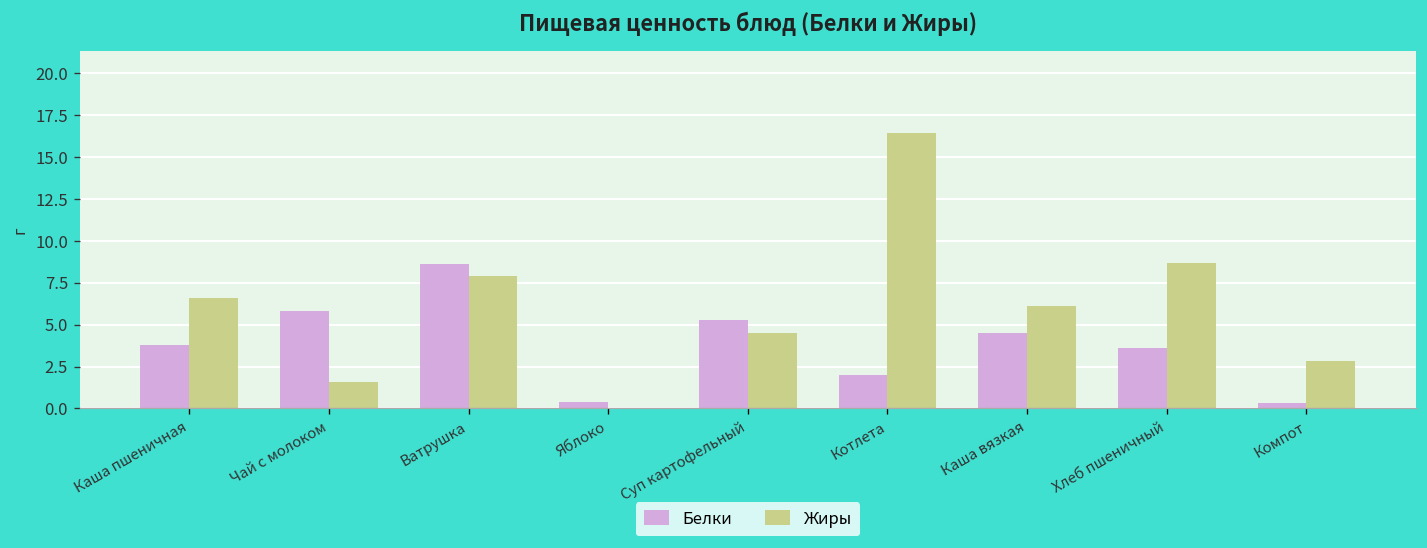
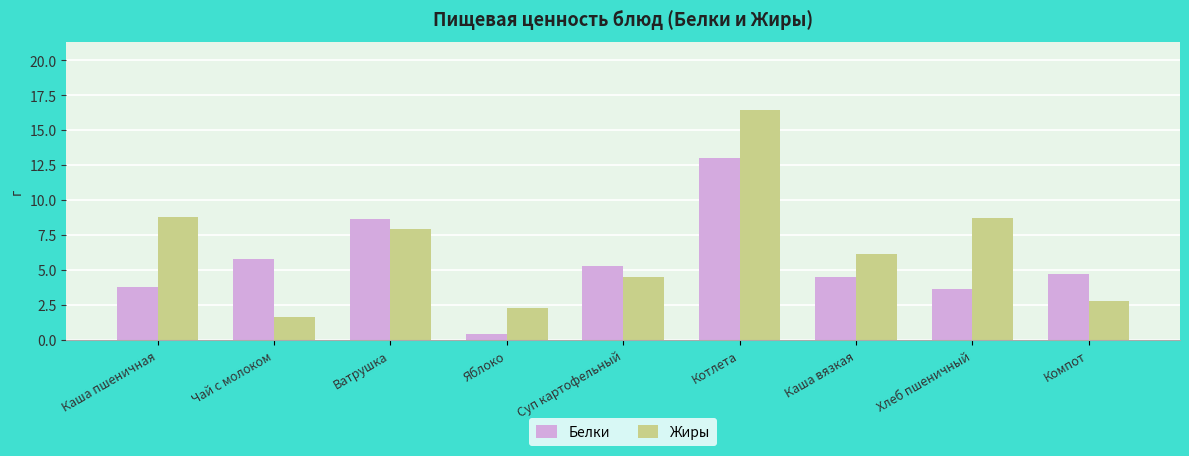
Жиры, Каша пшеничная: 6.6 -> 8.8
Жиры, Яблоко: 0.0 -> 2.3
Белки, Котлета: 2 -> 13
Белки, Компот: 0.3 -> 4.7
